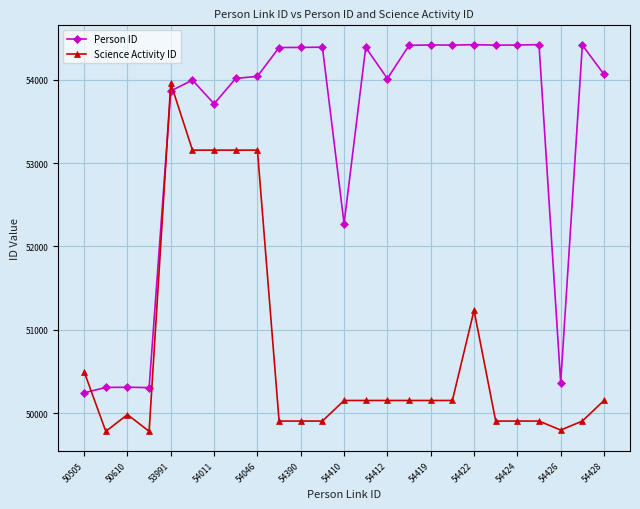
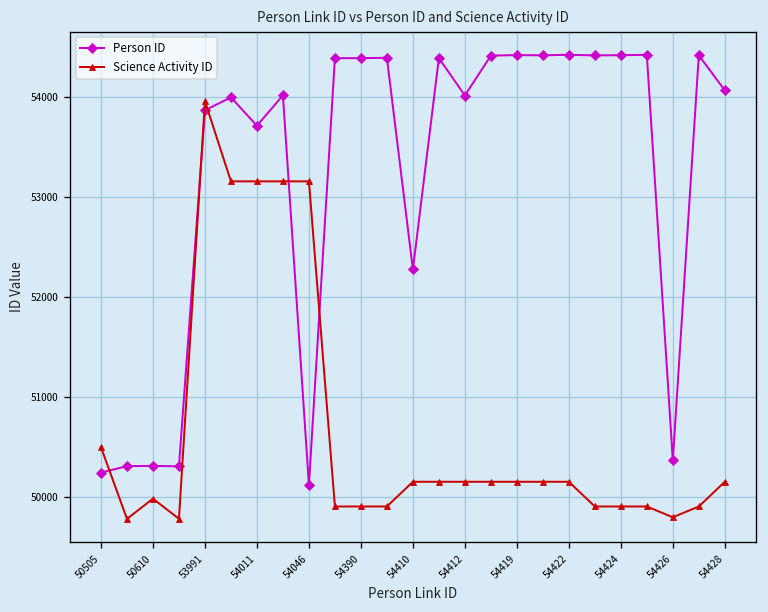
Person ID, 54046: 54000 -> 50100
Science Activity ID, 54422: 51200 -> 50200
